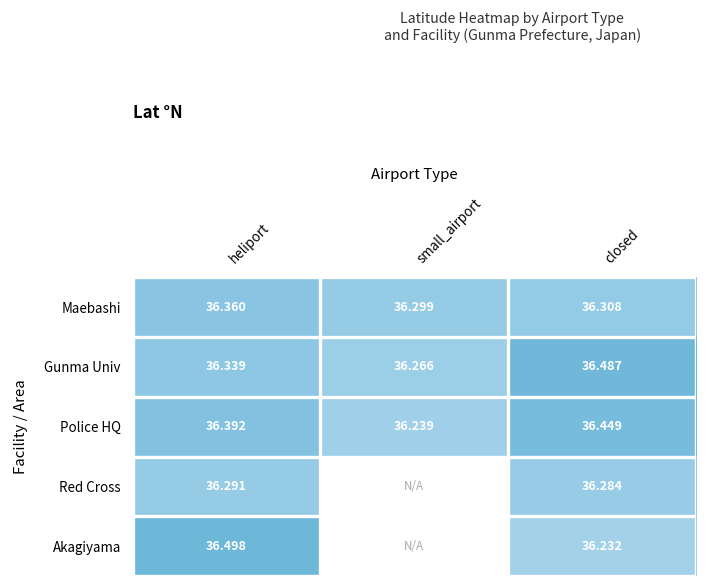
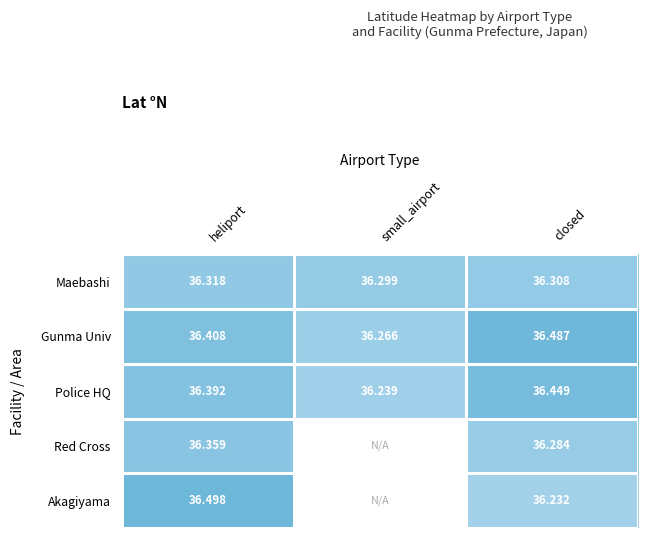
Maebashi, heliport: 36.360 -> 36.318
Gunma Univ, heliport: 36.339 -> 36.408
Red Cross, heliport: 36.291 -> 36.359
